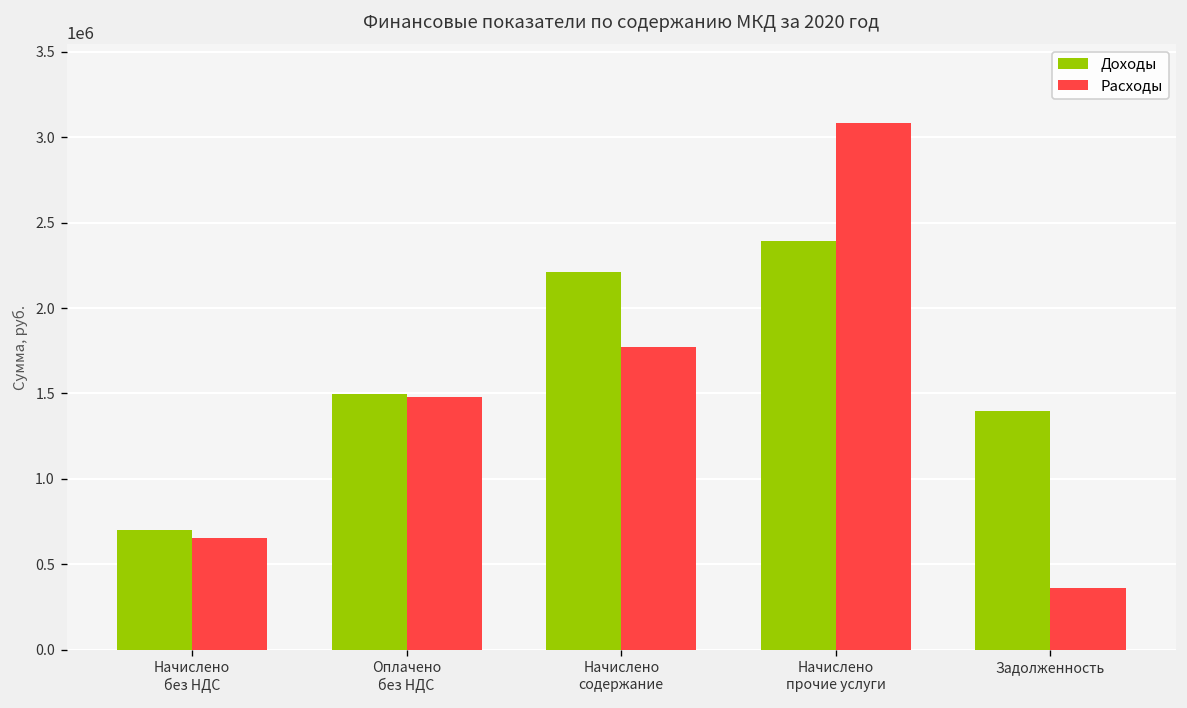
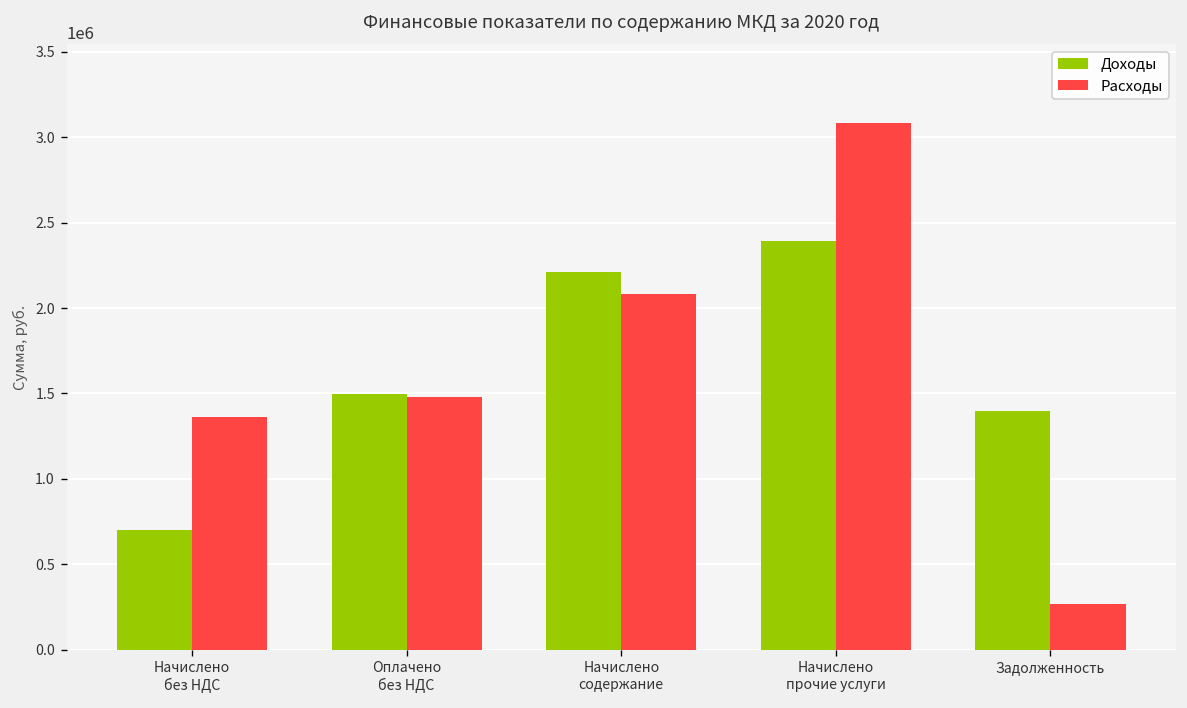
Расходы, Начислено без НДС: 660000 -> 1360000
Расходы, Начислено содержание: 1770000 -> 2080000
Расходы, Задолженность: 360000 -> 270000
